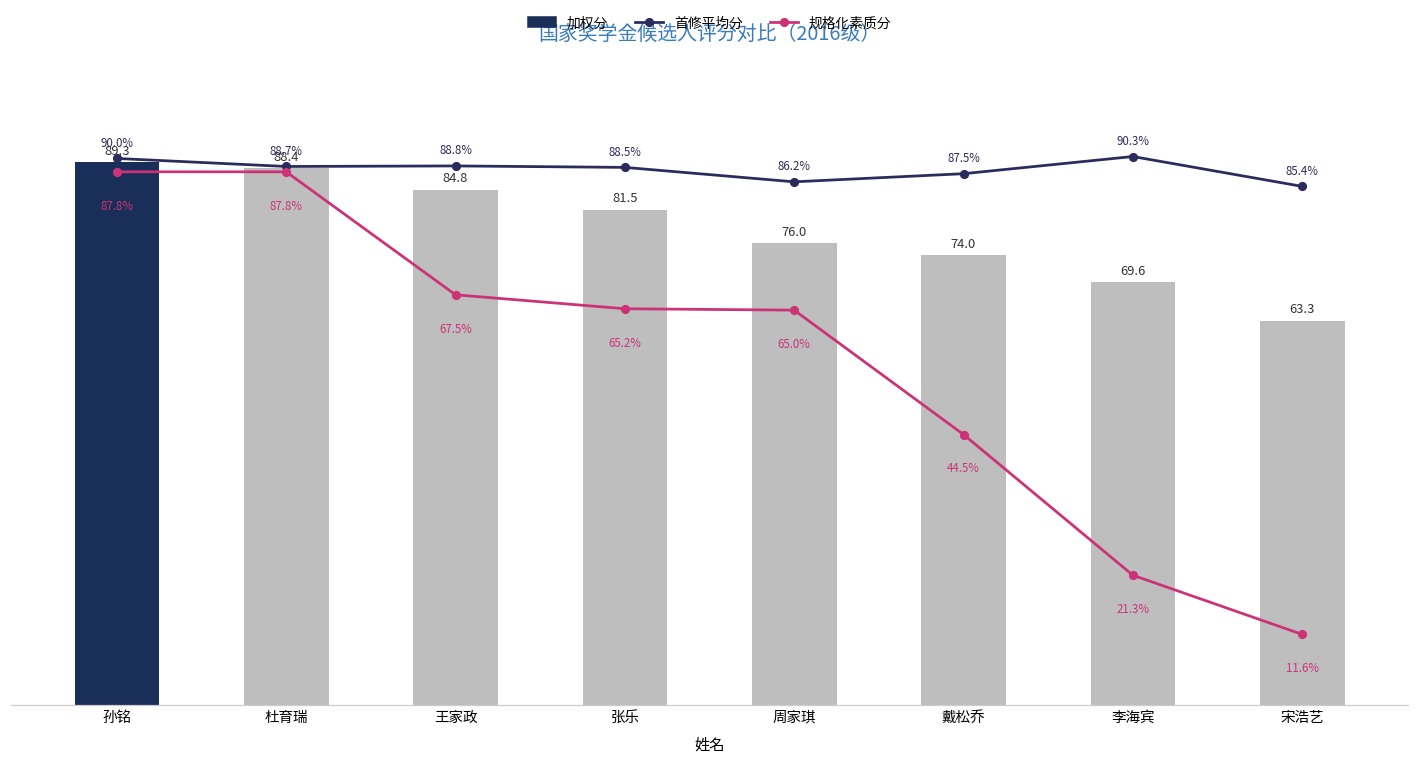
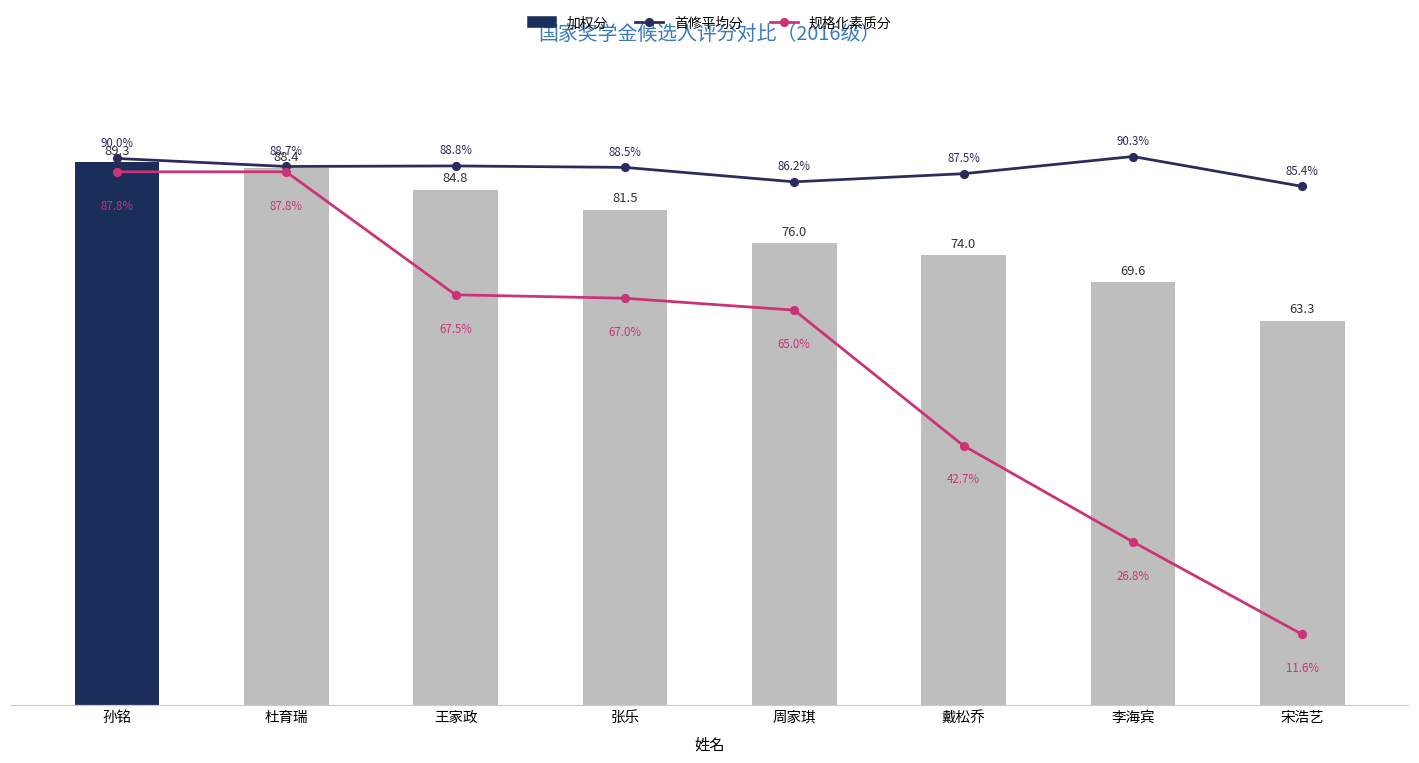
规格化素质分, 张乐: 65.2% -> 67.0%
规格化素质分, 戴松乔: 44.5% -> 42.7%
规格化素质分, 李海宾: 21.3% -> 26.8%
